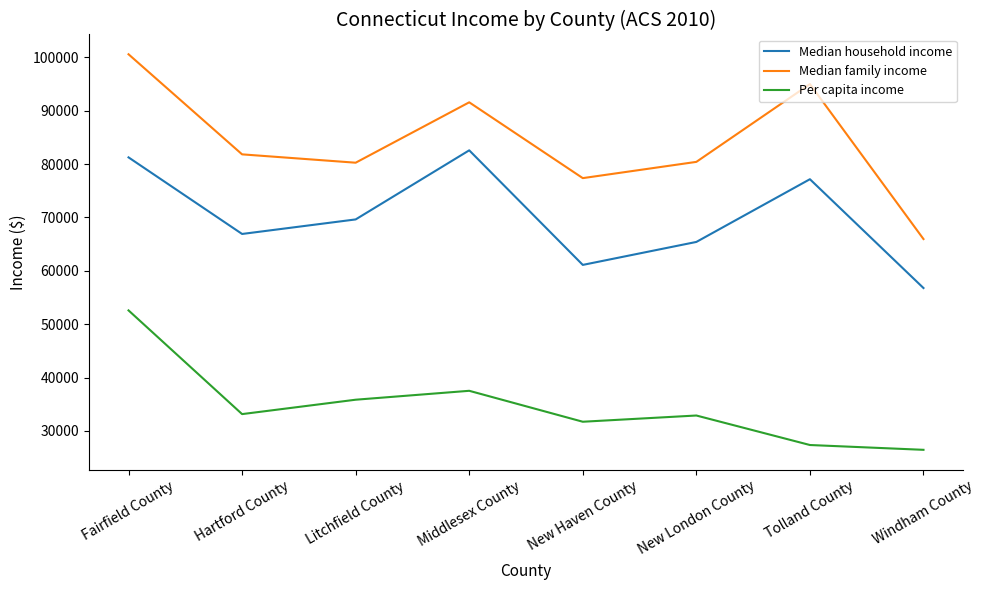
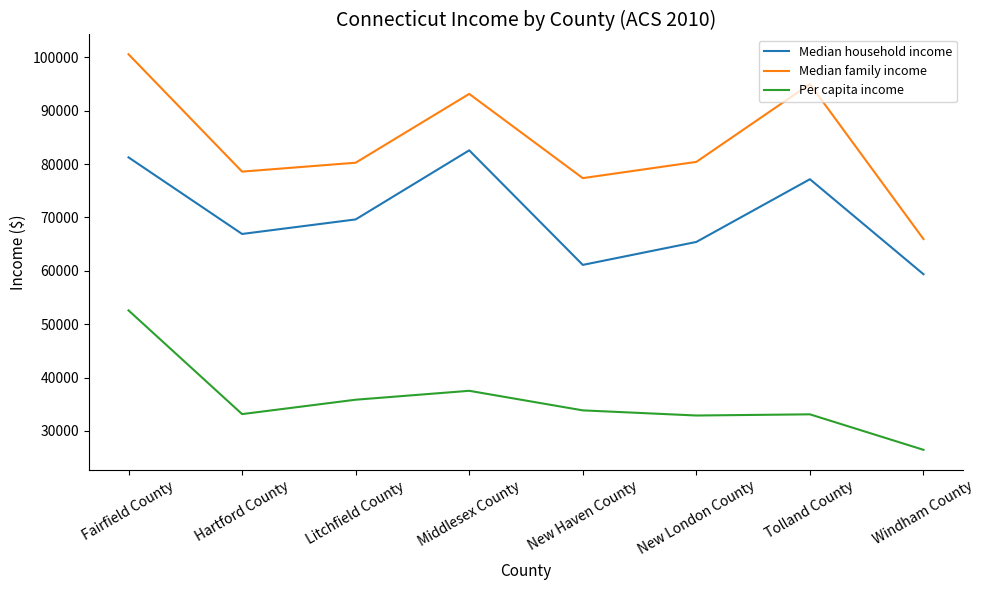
Median family income, Hartford County: 82000 -> 79000
Median family income, Middlesex County: 92000 -> 93000
Per capita income, New Haven County: 32000 -> 34000
Per capita income, Tolland County: 27000 -> 33000
Median household income, Windham County: 57000 -> 59000
